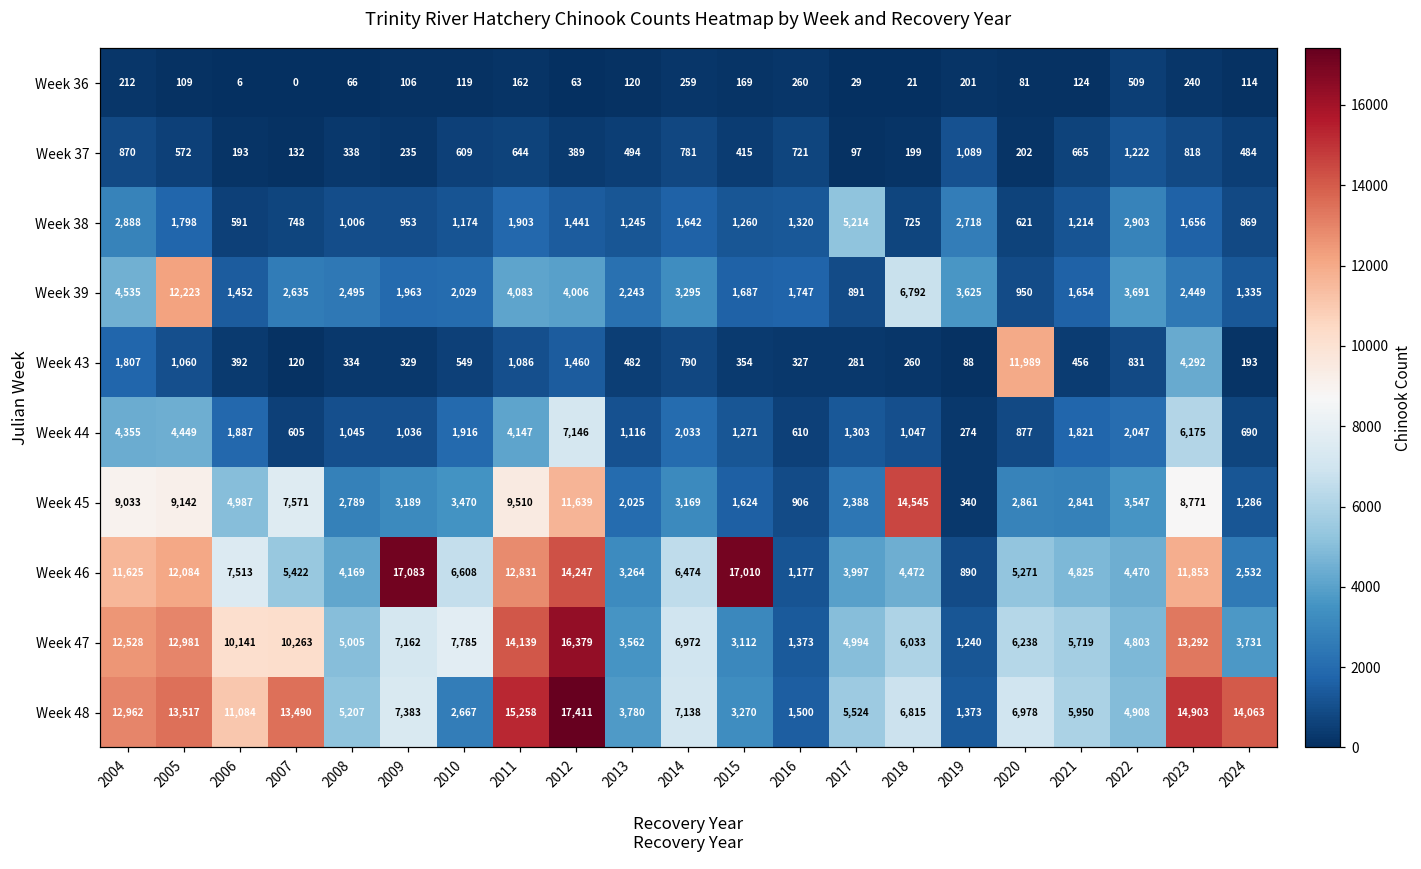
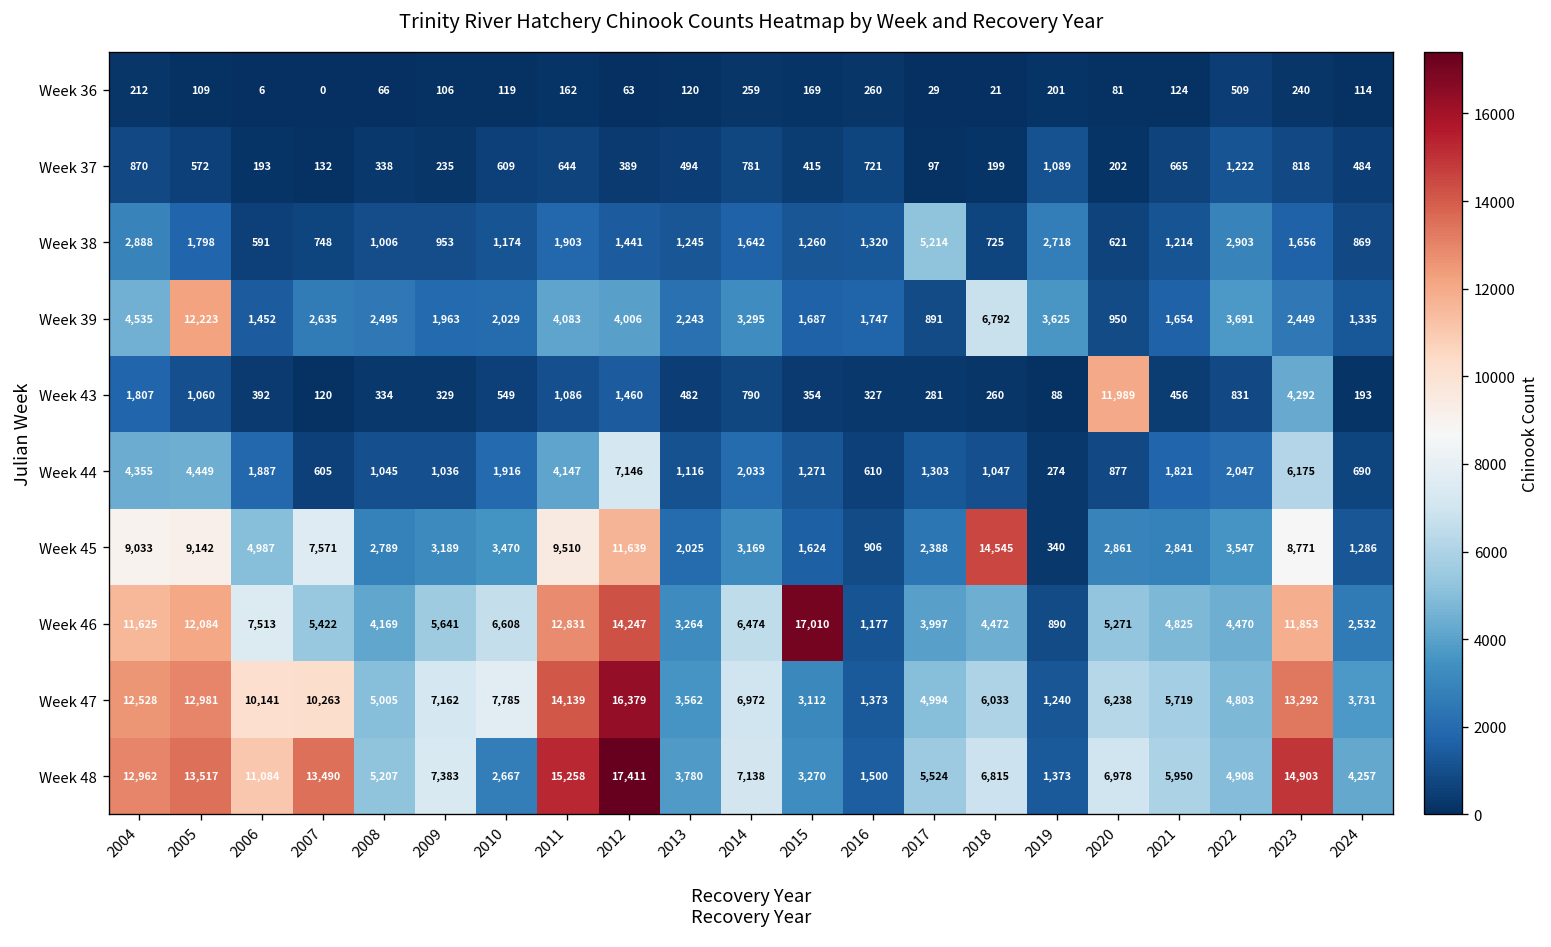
Week 46, 2009: 17,083 -> 5,641
Week 48, 2024: 14,063 -> 4,257
